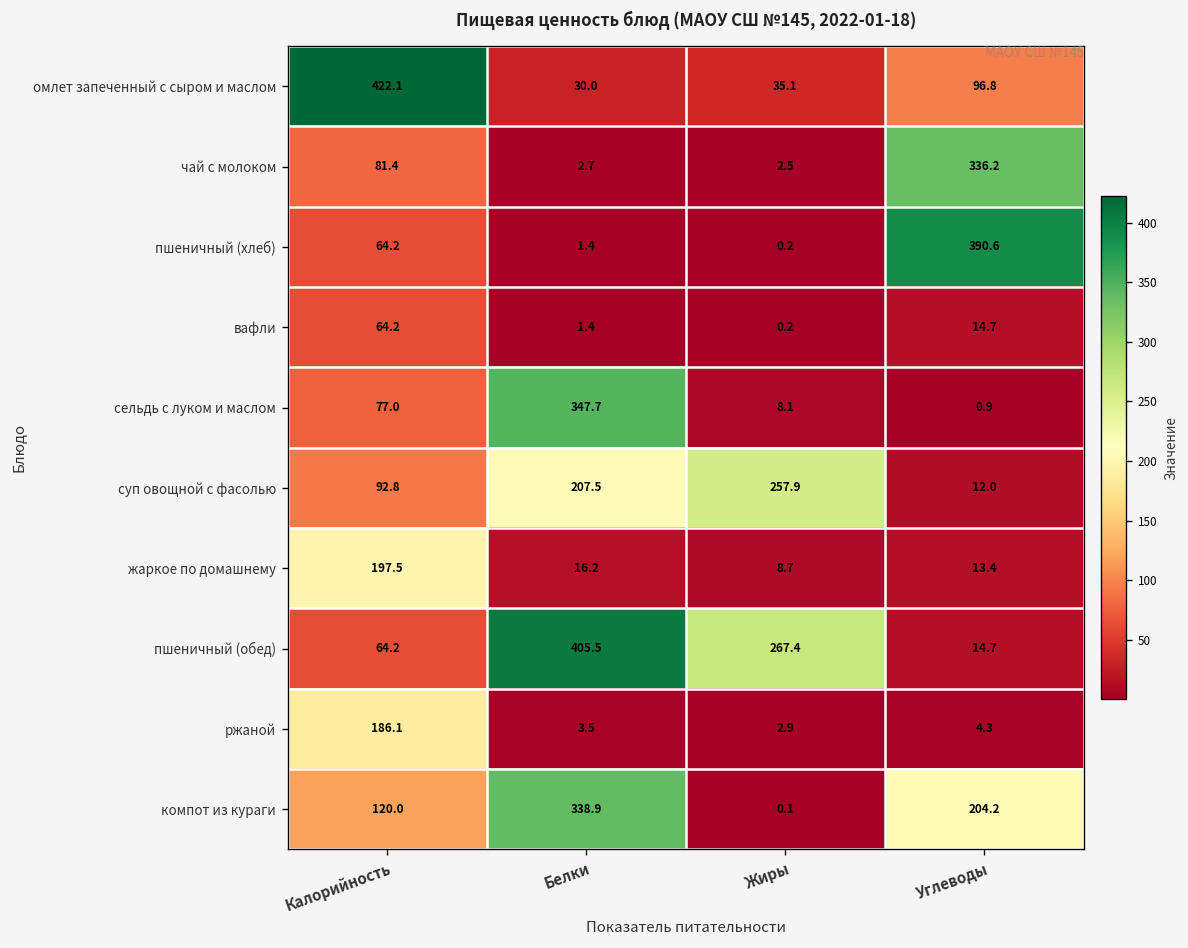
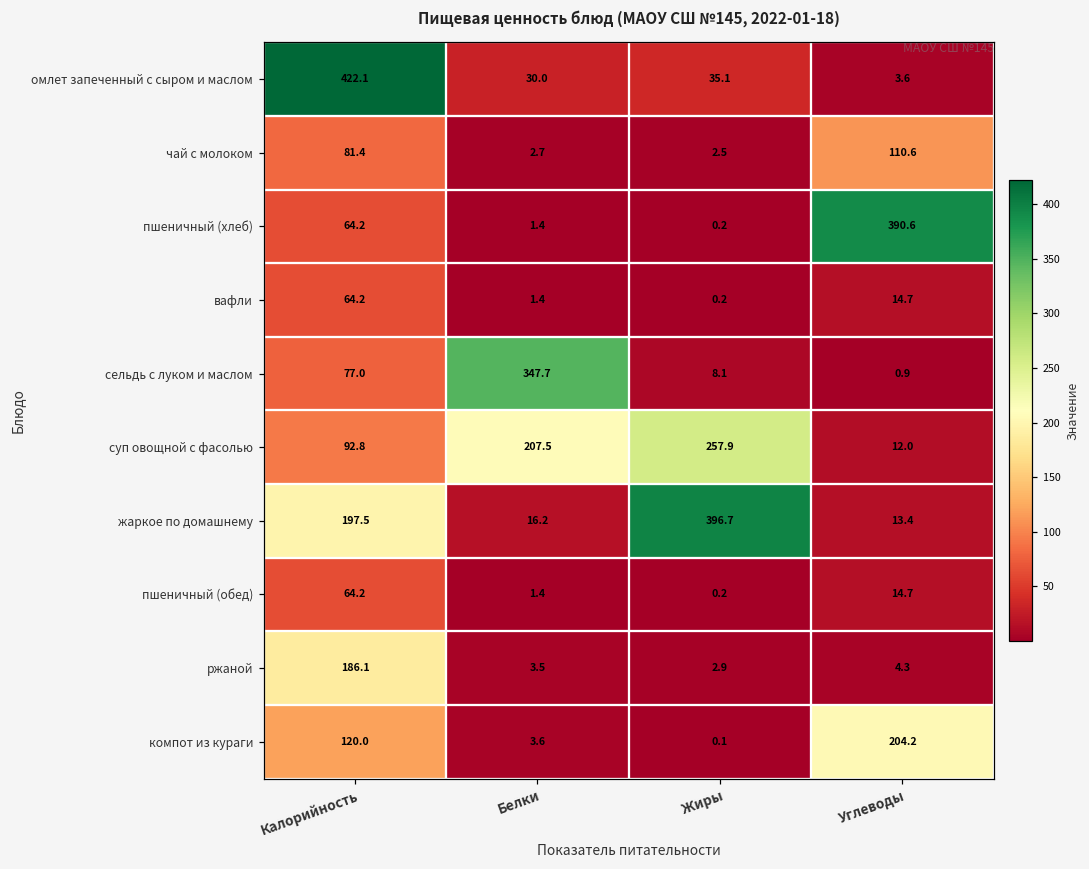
омлет запеченный с сыром и маслом, Углеводы: 96.8 -> 3.6
чай с молоком, Углеводы: 336.2 -> 110.6
жаркое по домашнему, Жиры: 8.7 -> 396.7
пшеничный (обед), Белки: 405.5 -> 1.4
пшеничный (обед), Жиры: 267.4 -> 0.2
компот из кураги, Белки: 338.9 -> 3.6
